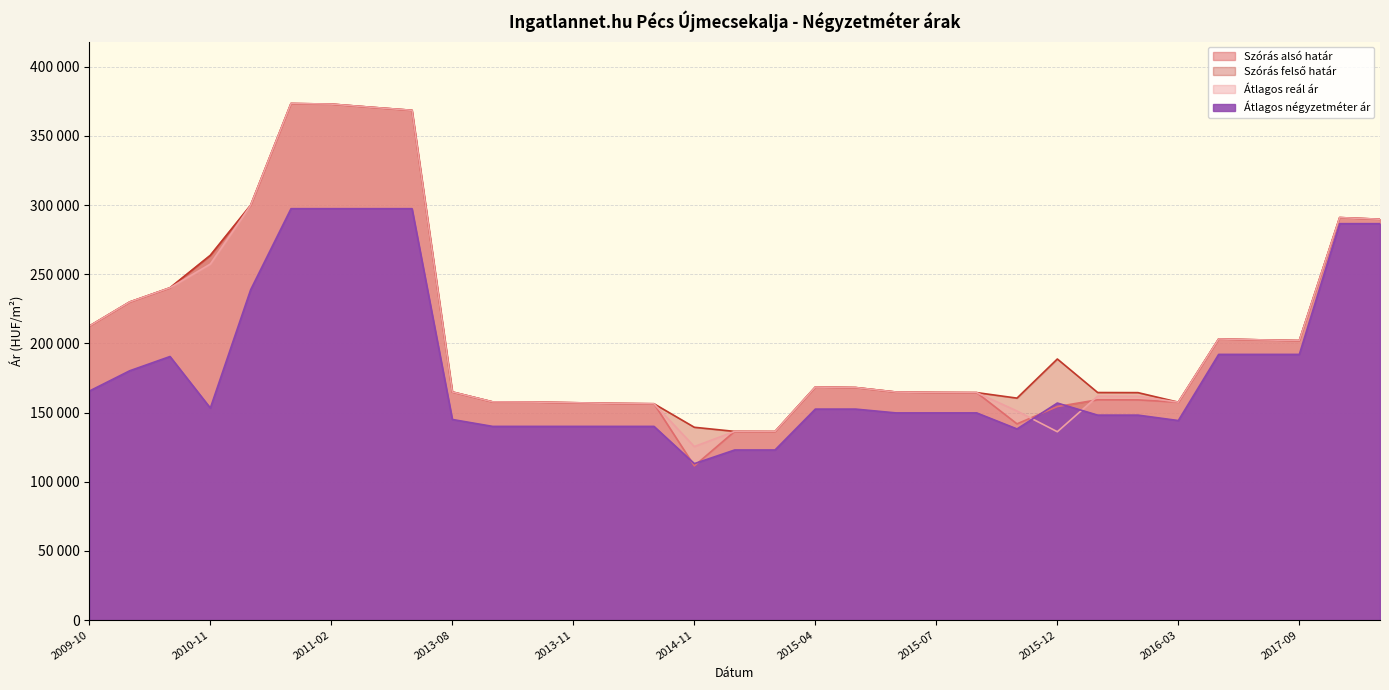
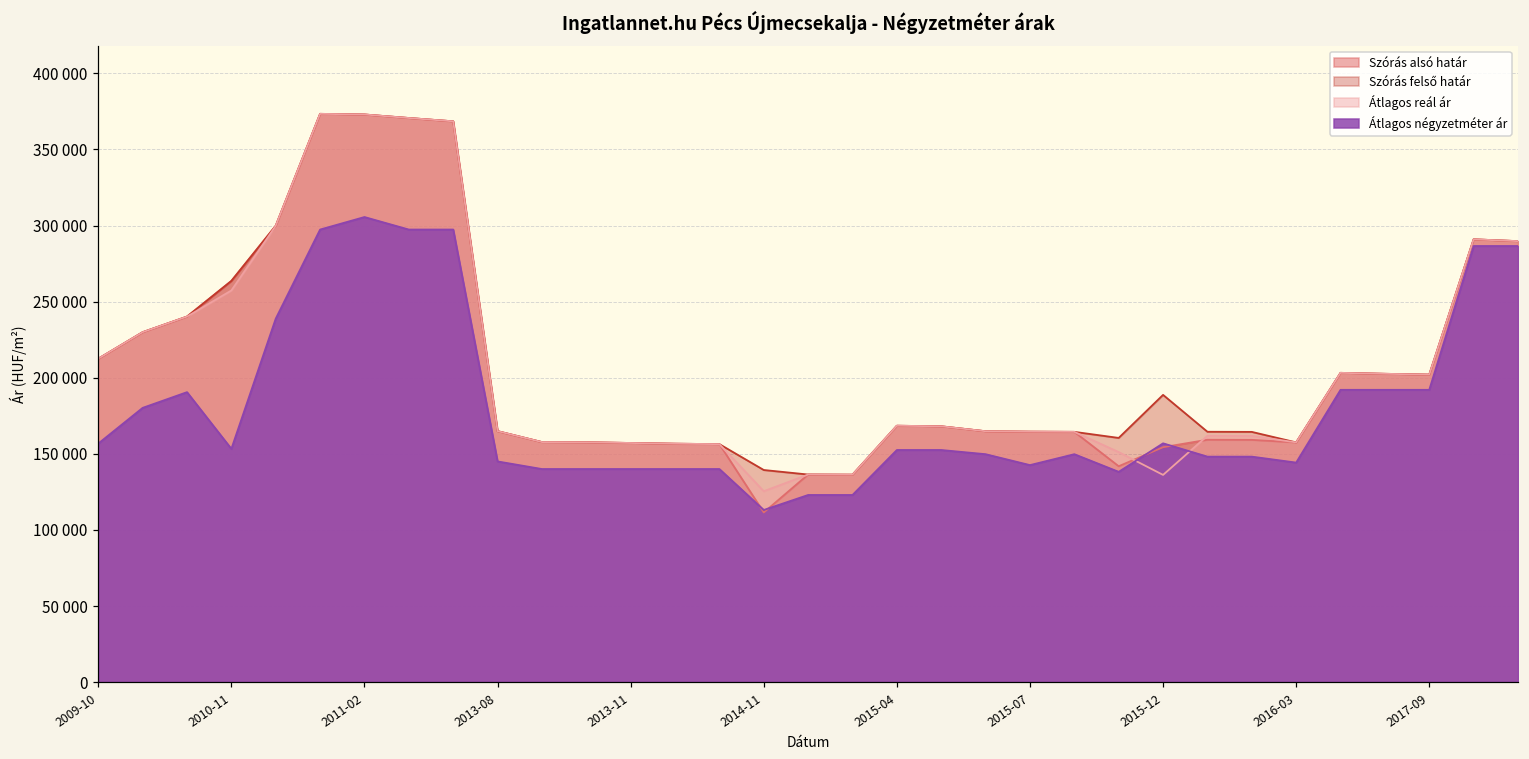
Átlagos négyzetméter ár, 2009-10: 166000 -> 157000
Átlagos négyzetméter ár, 2011-02: 297000 -> 306000
Átlagos négyzetméter ár, 2015-07: 150000 -> 143000
